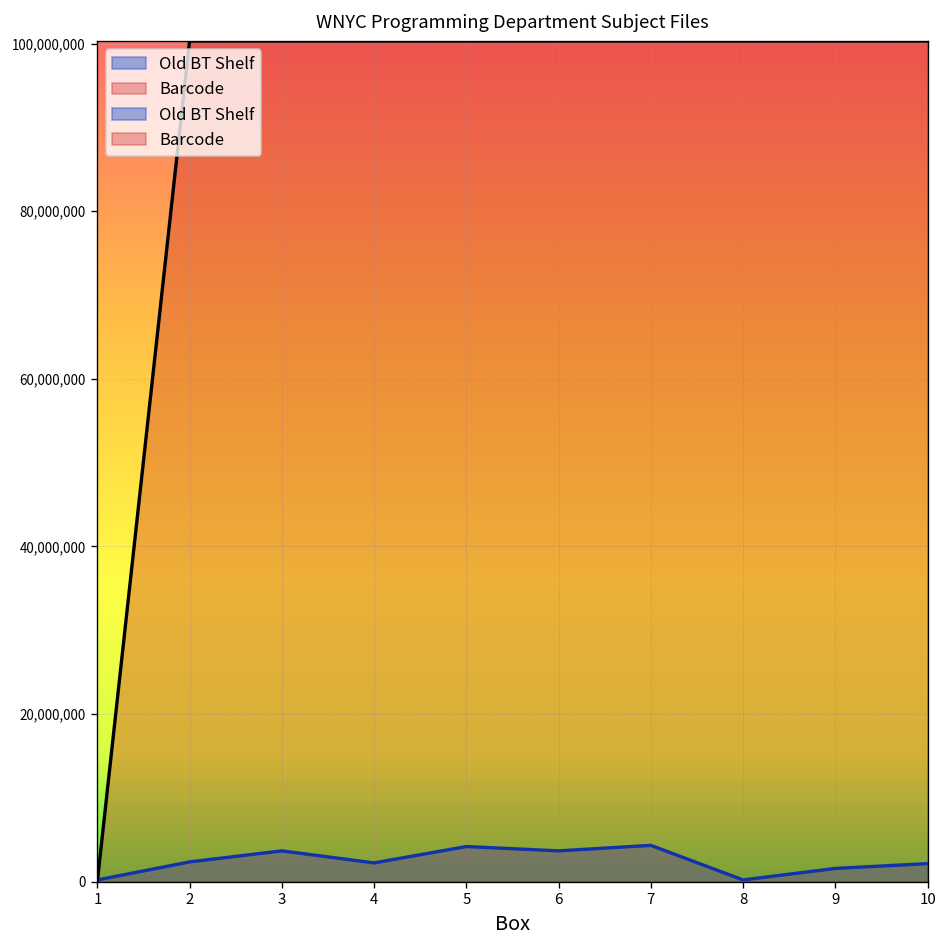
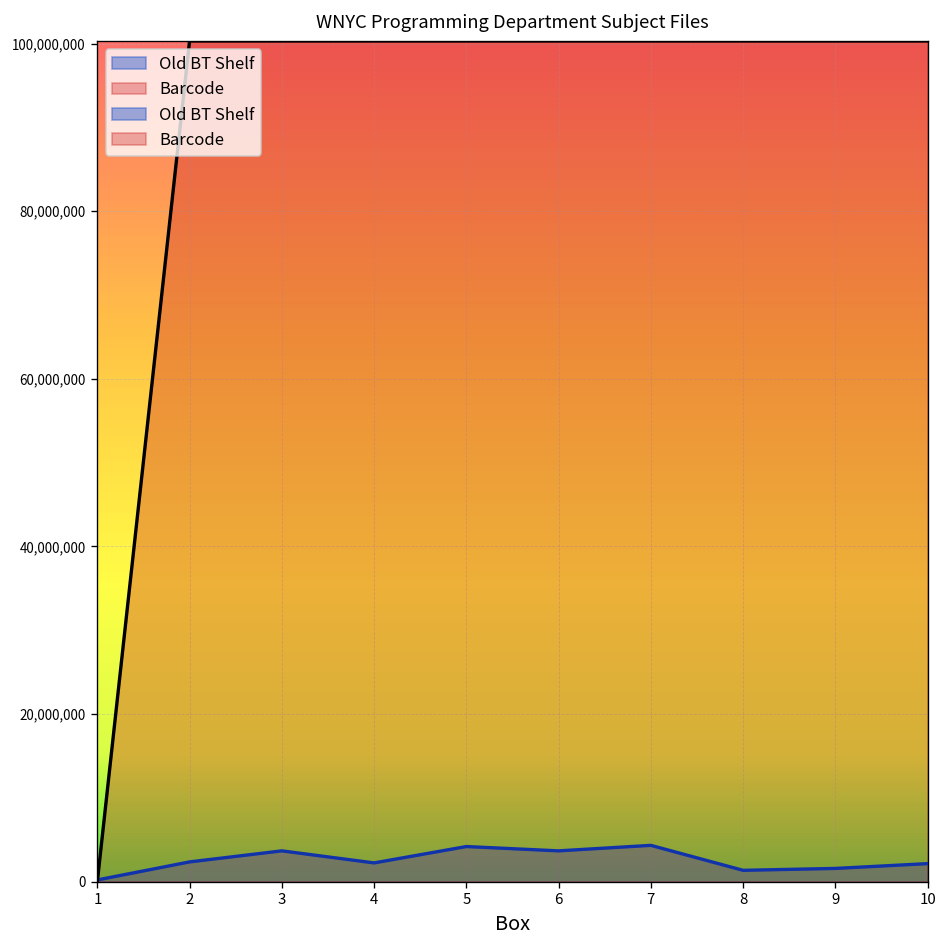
Old BT Shelf, 8: 0 -> 1,000,000
